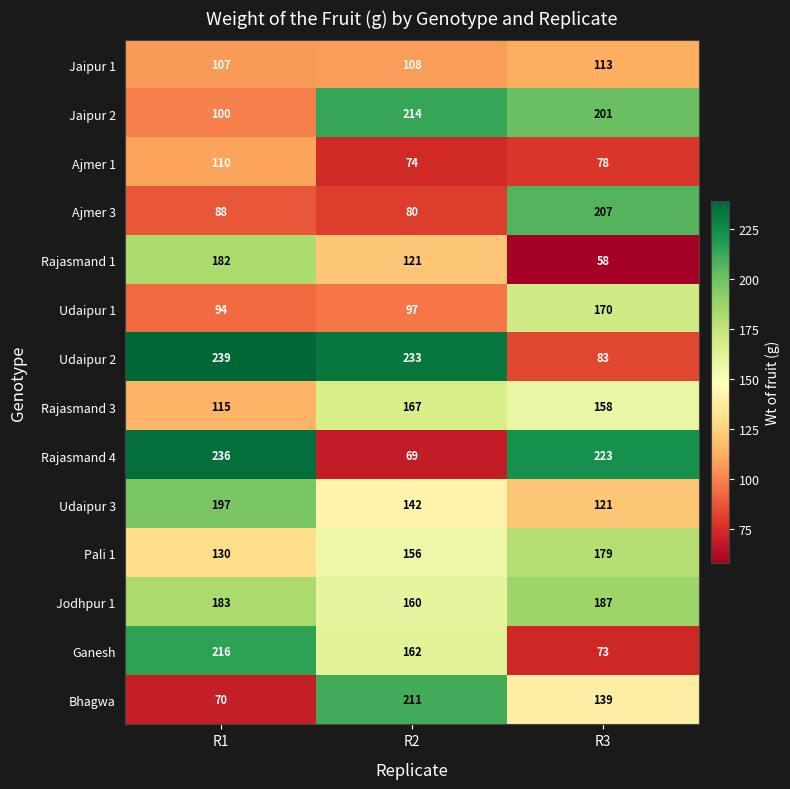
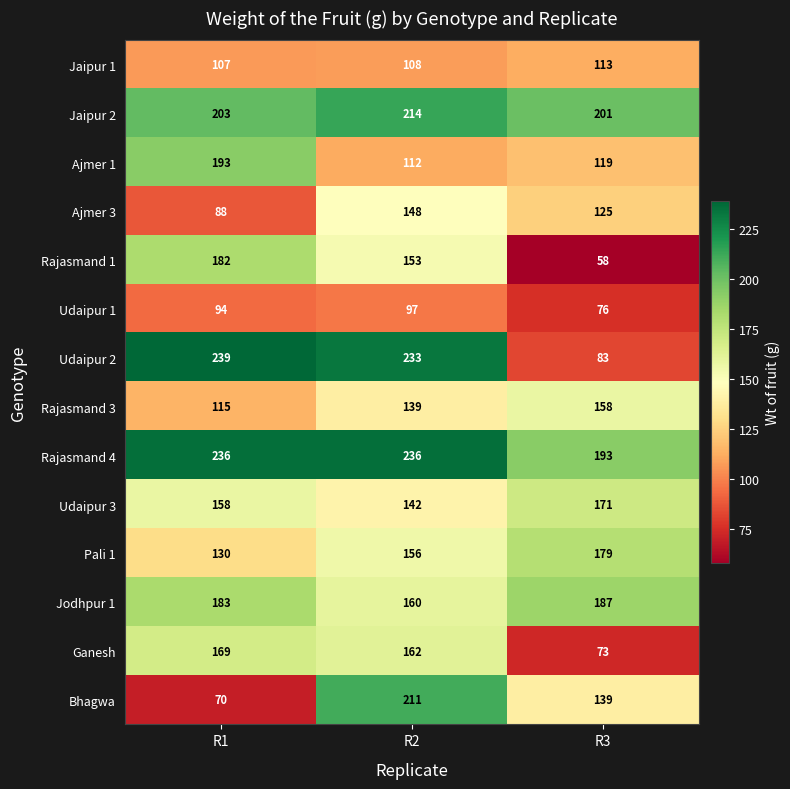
Jaipur 2, R1: 100 -> 203
Ajmer 1, R1: 110 -> 193
Ajmer 1, R2: 74 -> 112
Ajmer 1, R3: 78 -> 119
Ajmer 3, R2: 80 -> 148
Ajmer 3, R3: 207 -> 125
Rajasmand 1, R2: 121 -> 153
Udaipur 1, R3: 170 -> 76
Rajasmand 3, R2: 167 -> 139
Rajasmand 4, R2: 69 -> 236
Rajasmand 4, R3: 223 -> 193
Udaipur 3, R1: 197 -> 158
Udaipur 3, R3: 121 -> 171
Ganesh, R1: 216 -> 169
